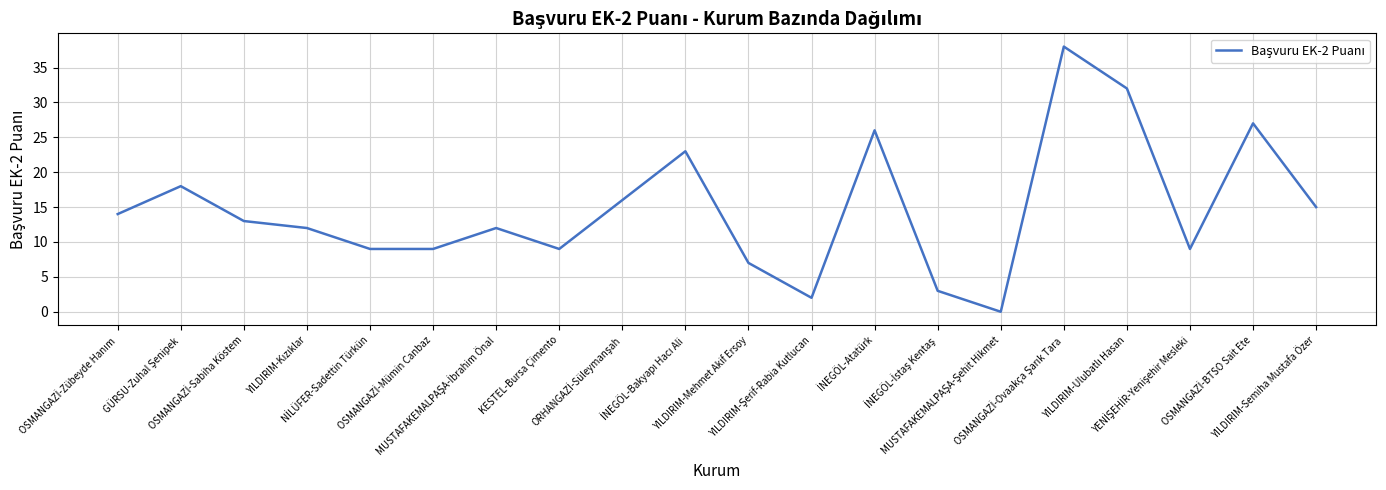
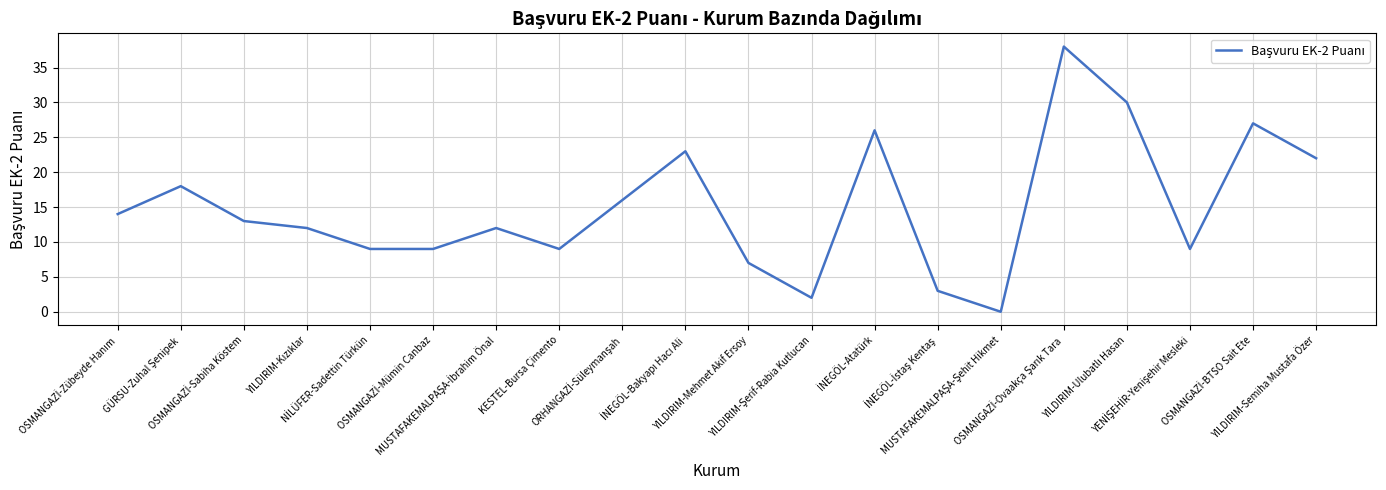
YILDIRIM-Ulubatlı Hasan: 32 -> 30
YILDIRIM-Semiha Mustafa Özer: 15 -> 22
